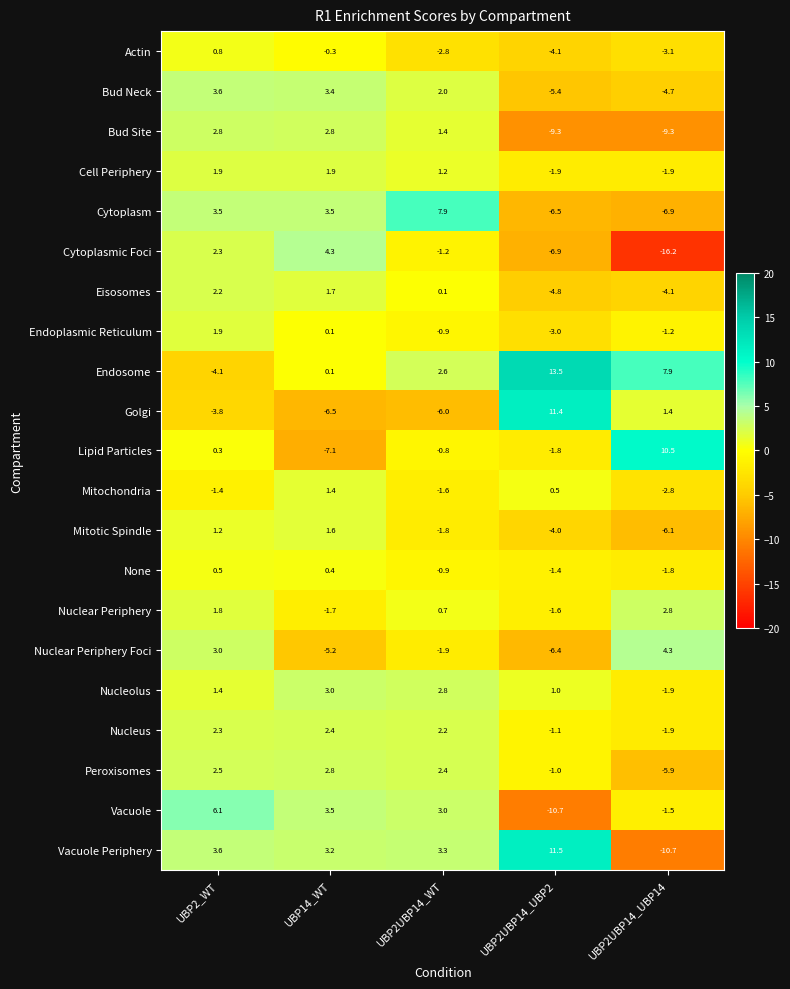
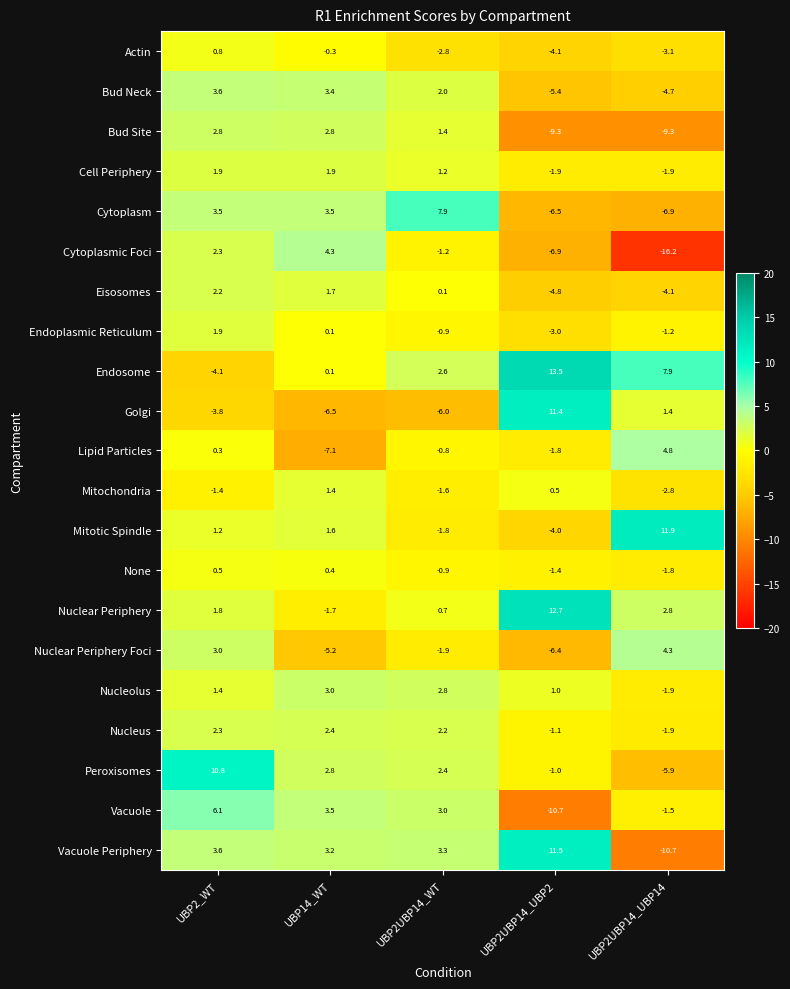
Lipid Particles, UBP2UBP14_UBP14: 10.5 -> 4.8
Mitotic Spindle, UBP2UBP14_UBP14: -6.1 -> 11.9
Nuclear Periphery, UBP2UBP14_UBP2: -1.6 -> 12.7
Peroxisomes, UBP2_WT: 2.5 -> 10.8
